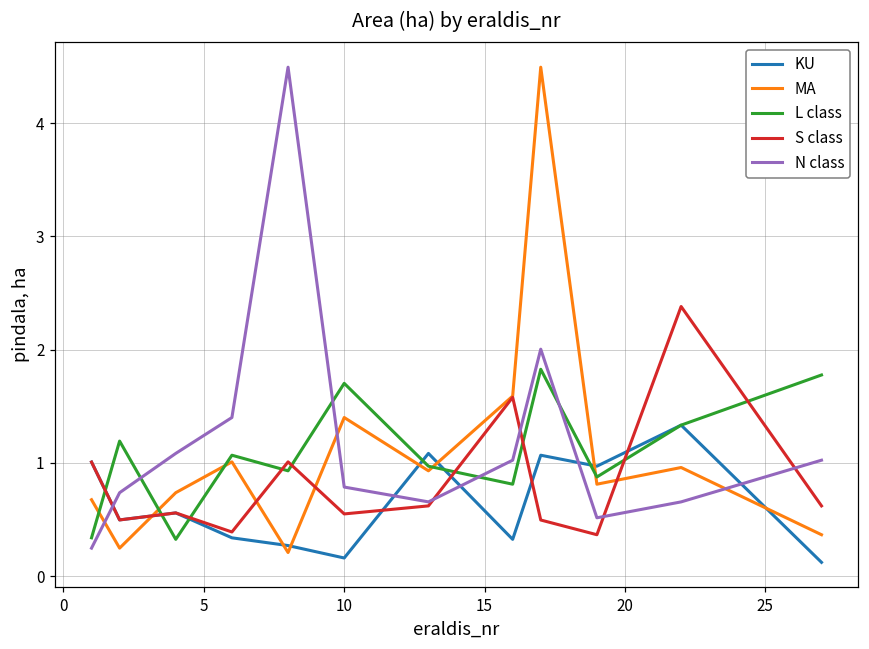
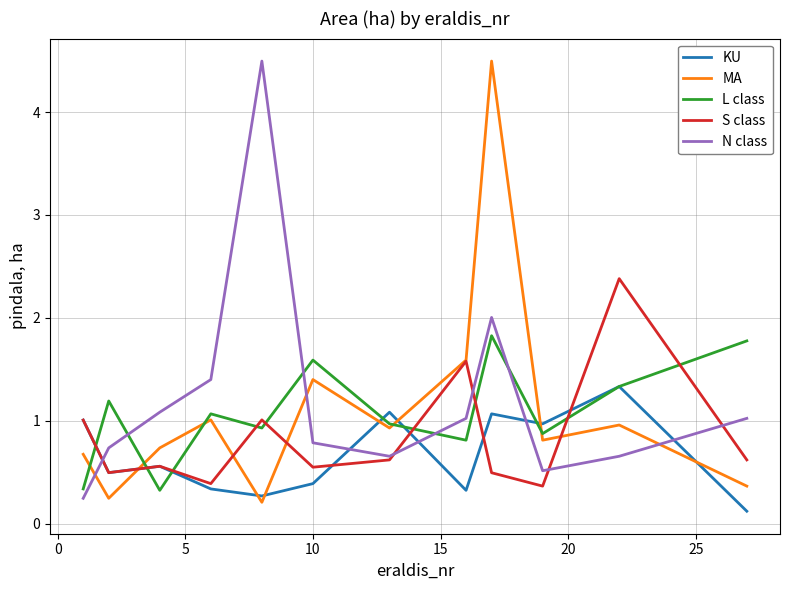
KU, 10: 0.16 -> 0.39
L class, 10: 1.70 -> 1.59
